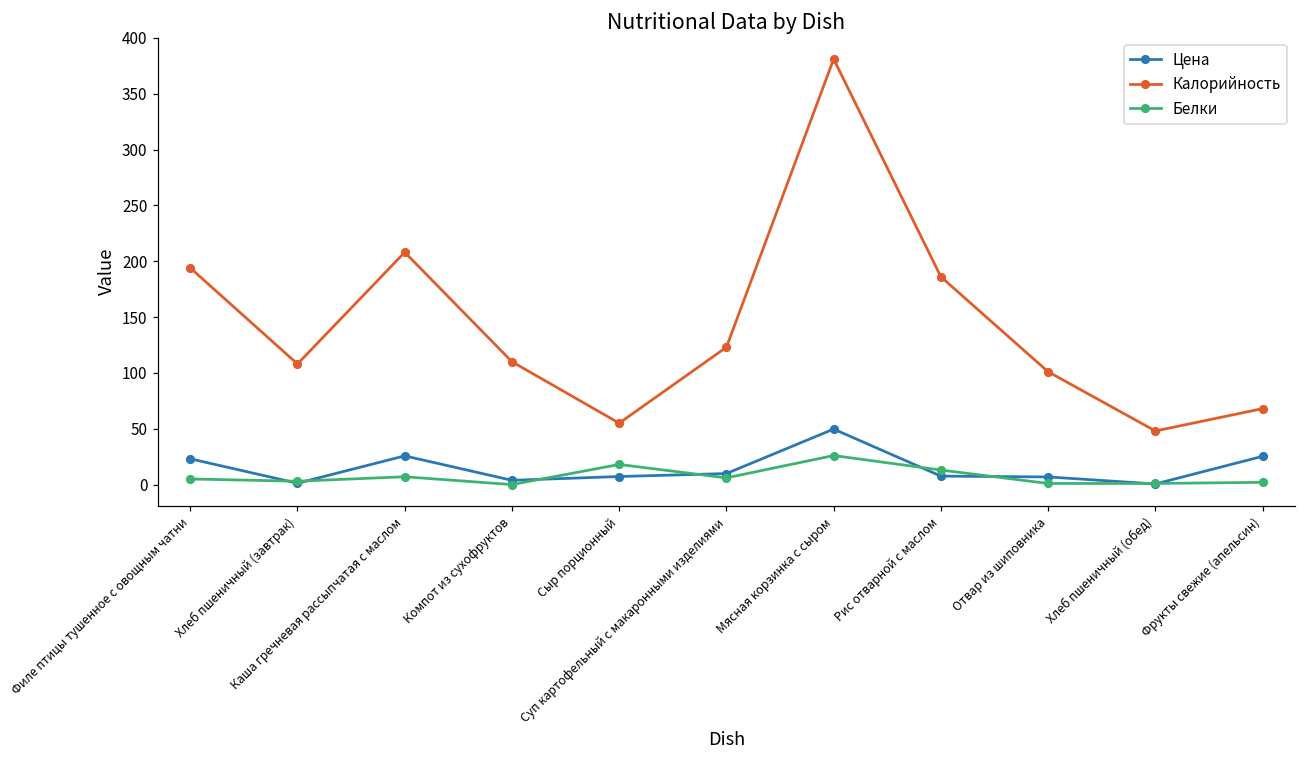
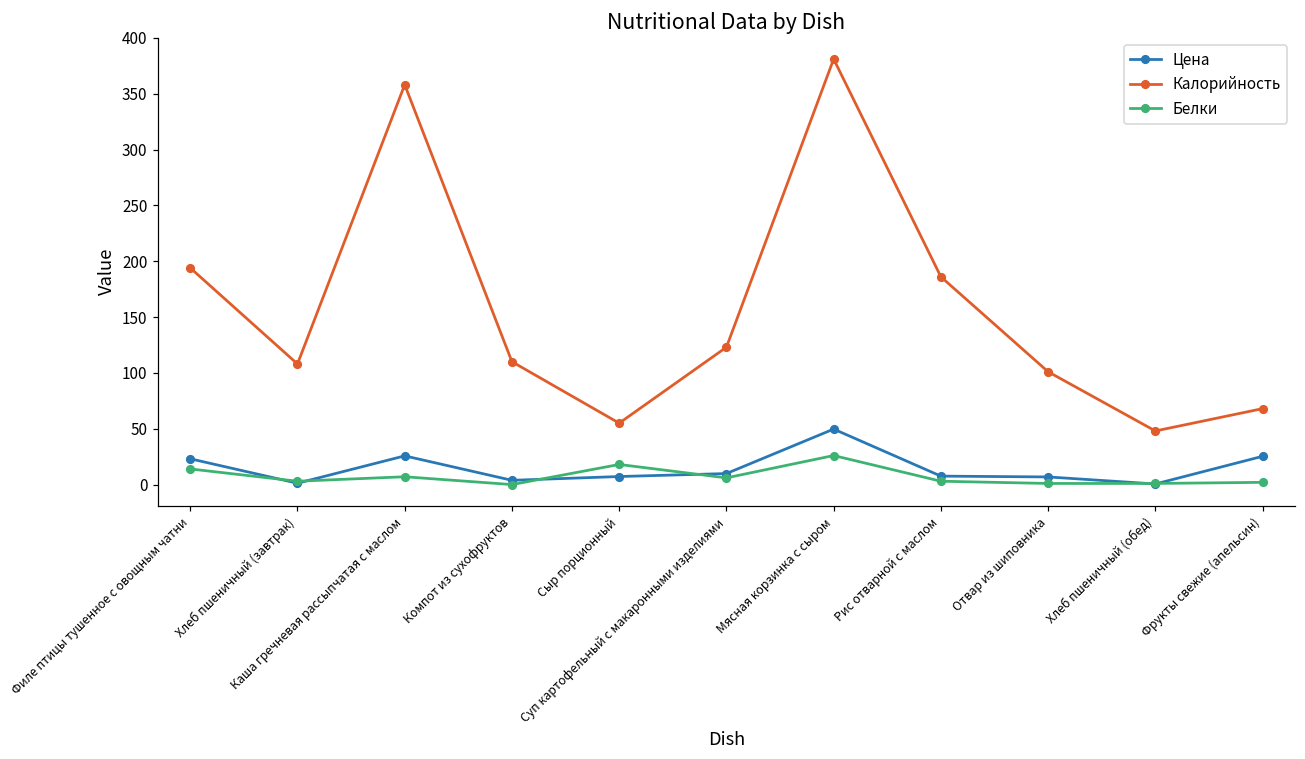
Белки, Филе птицы тушенное с овощным чатни: 5 -> 14
Калорийность, Каша гречневая рассыпчатая с маслом: 208 -> 358
Белки, Рис отварной с маслом: 13 -> 3
